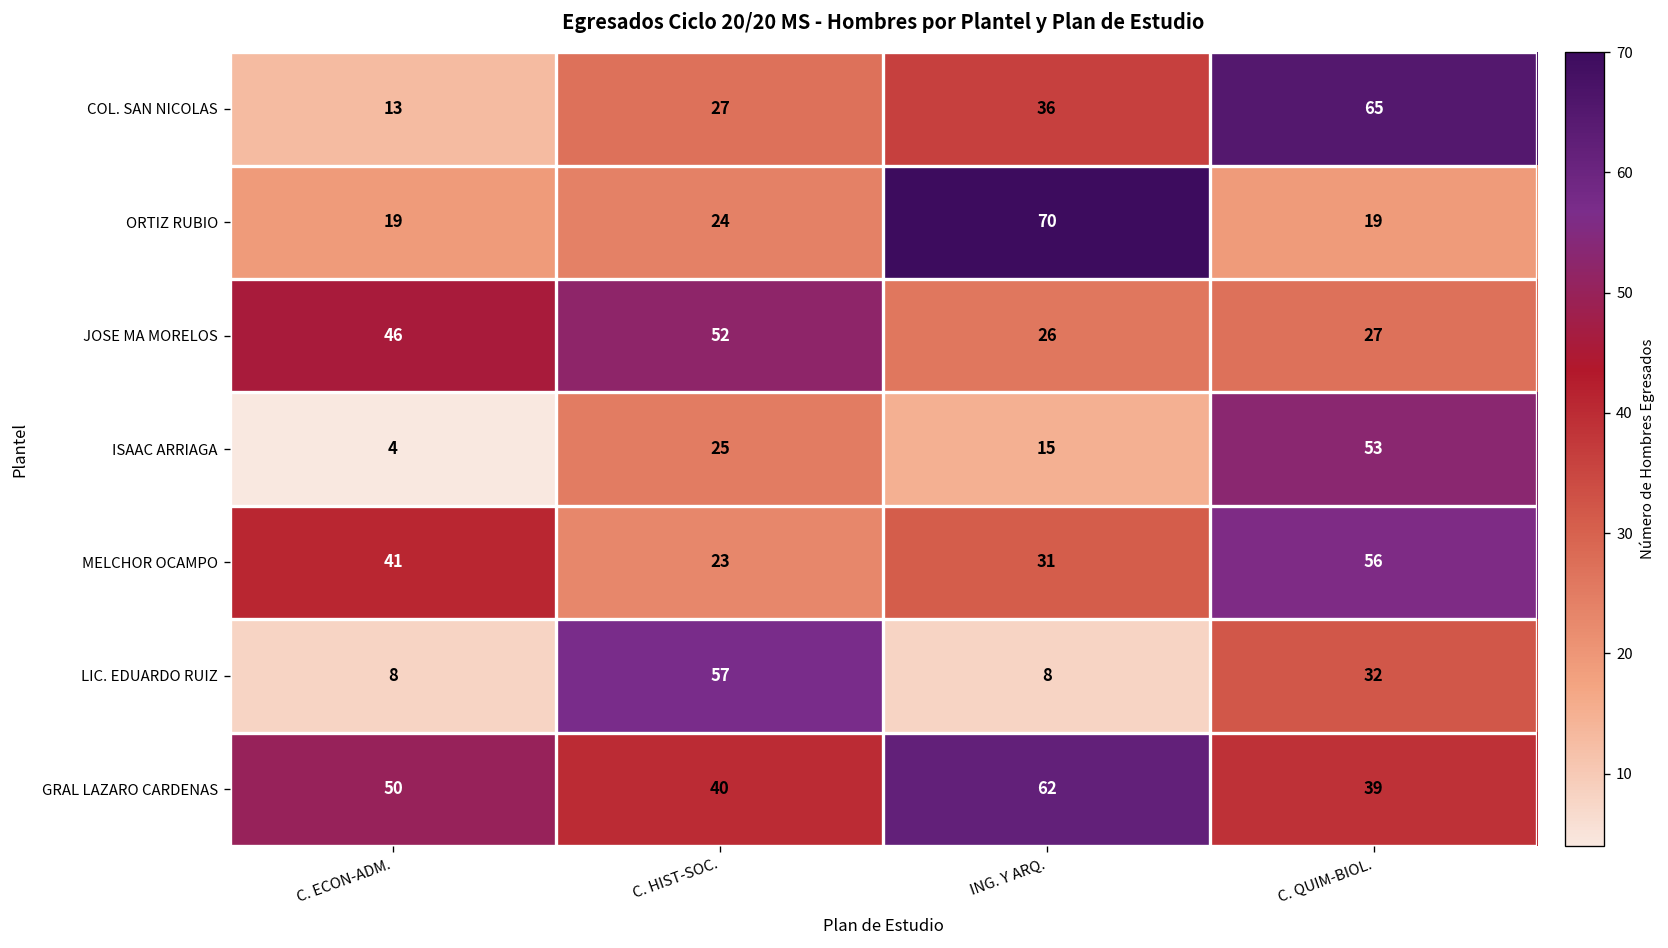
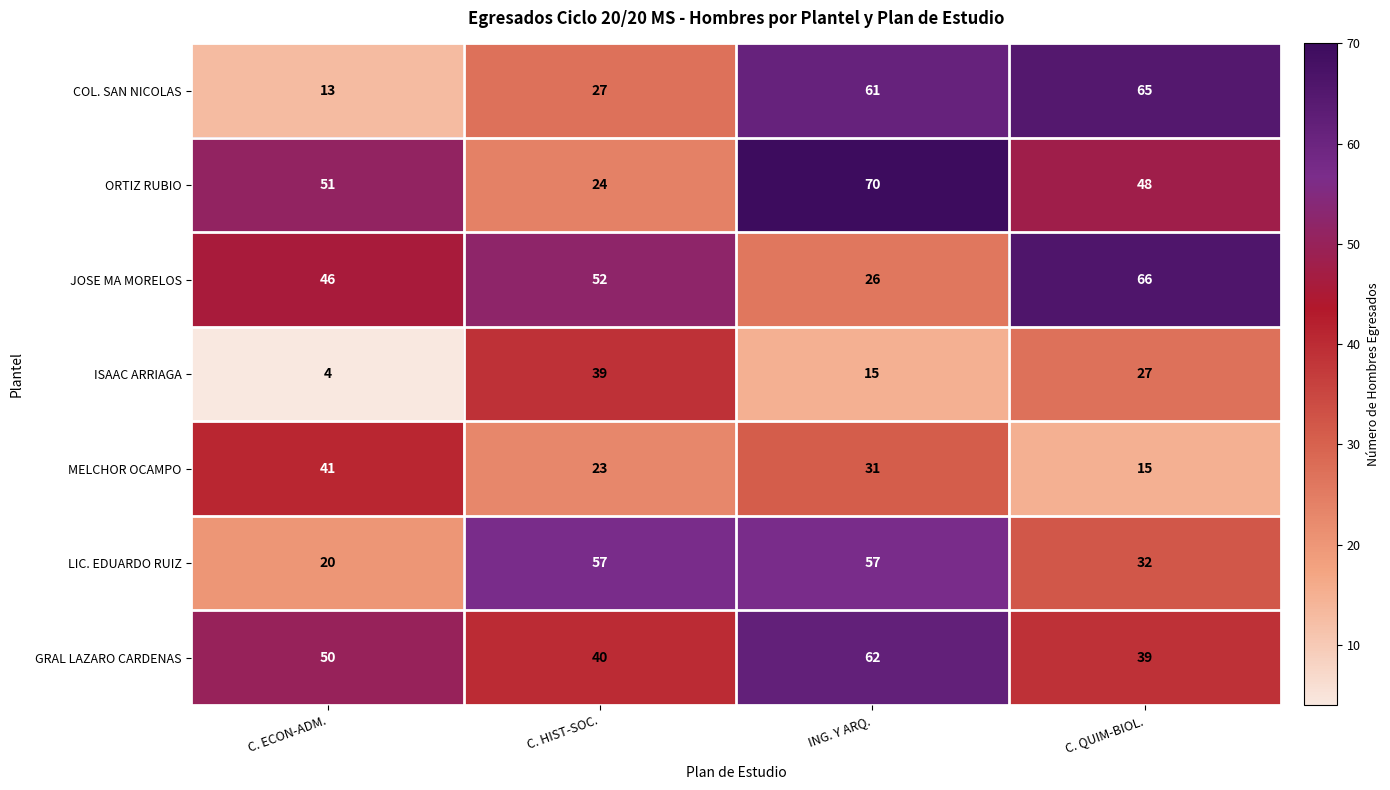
COL. SAN NICOLAS, ING. Y ARQ.: 36 -> 61
ORTIZ RUBIO, C. ECON-ADM.: 19 -> 51
ORTIZ RUBIO, C. QUIM-BIOL.: 19 -> 48
JOSE MA MORELOS, C. QUIM-BIOL.: 27 -> 66
ISAAC ARRIAGA, C. HIST-SOC.: 25 -> 39
ISAAC ARRIAGA, C. QUIM-BIOL.: 53 -> 27
MELCHOR OCAMPO, C. QUIM-BIOL.: 56 -> 15
LIC. EDUARDO RUIZ, C. ECON-ADM.: 8 -> 20
LIC. EDUARDO RUIZ, ING. Y ARQ.: 8 -> 57
